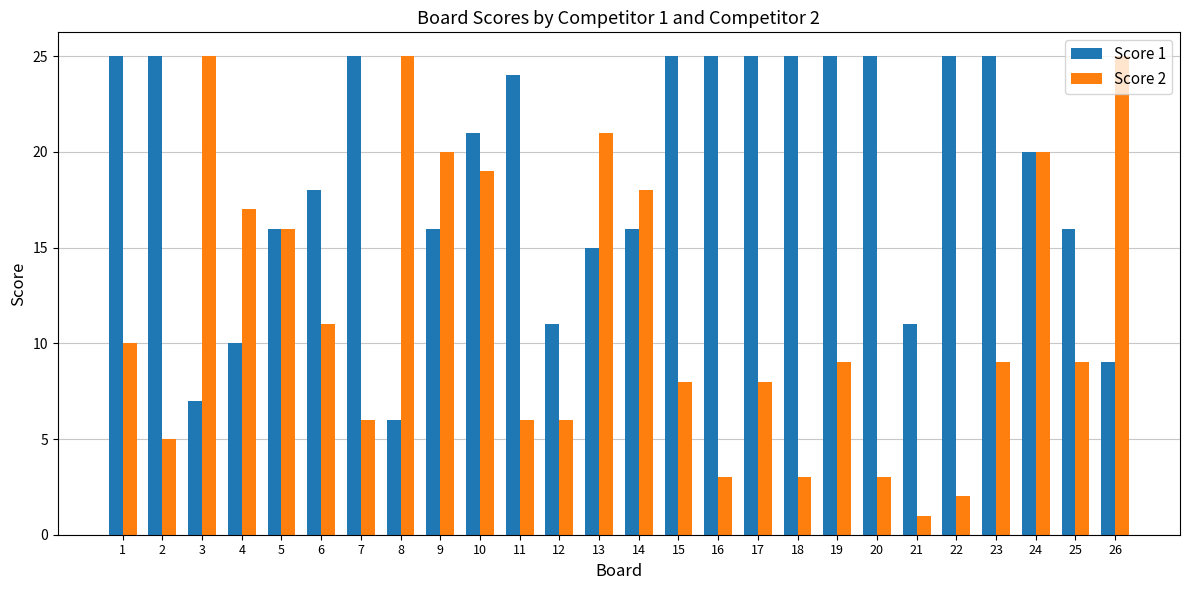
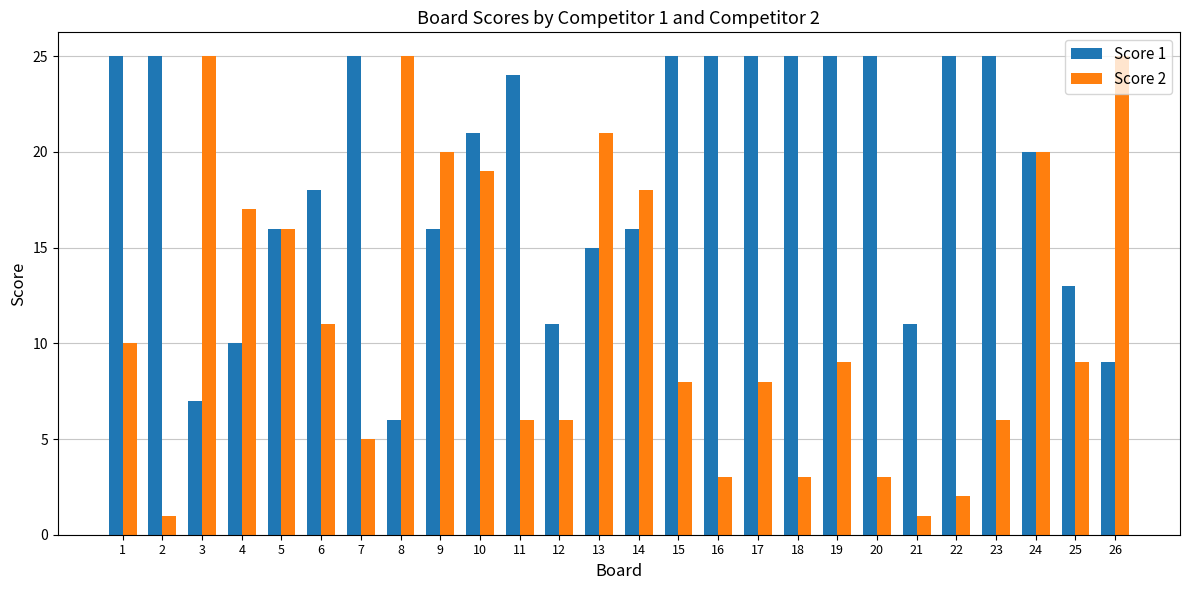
Score 2, 2: 5 -> 1
Score 2, 7: 6 -> 5
Score 2, 23: 9 -> 6
Score 1, 25: 16 -> 13
